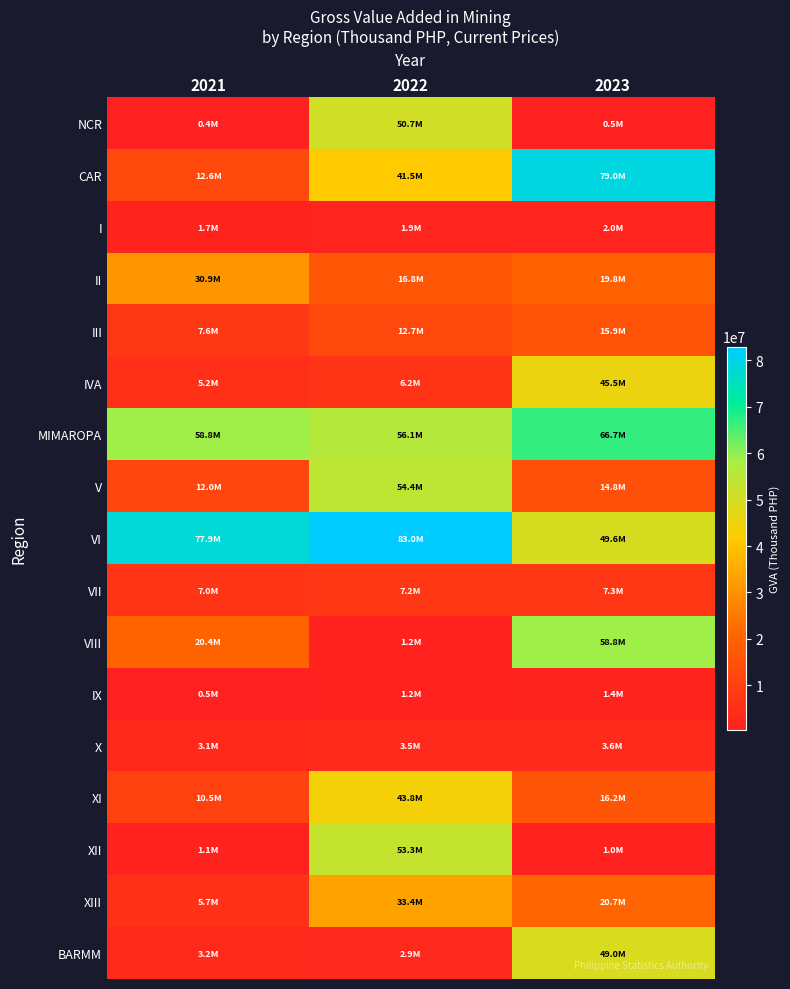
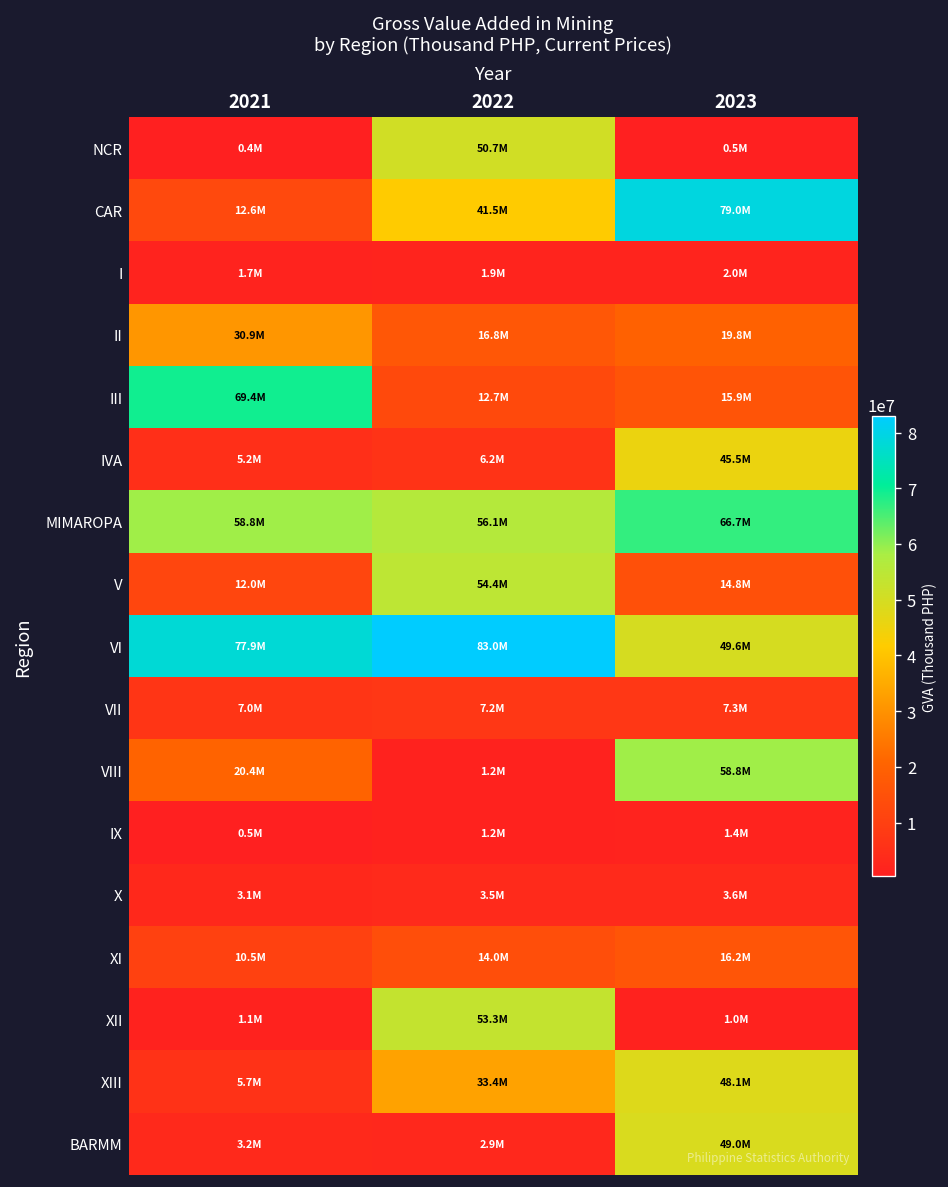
III, 2021: 7.6M -> 69.4M
XI, 2022: 43.8M -> 14.0M
XIII, 2023: 20.7M -> 48.1M
